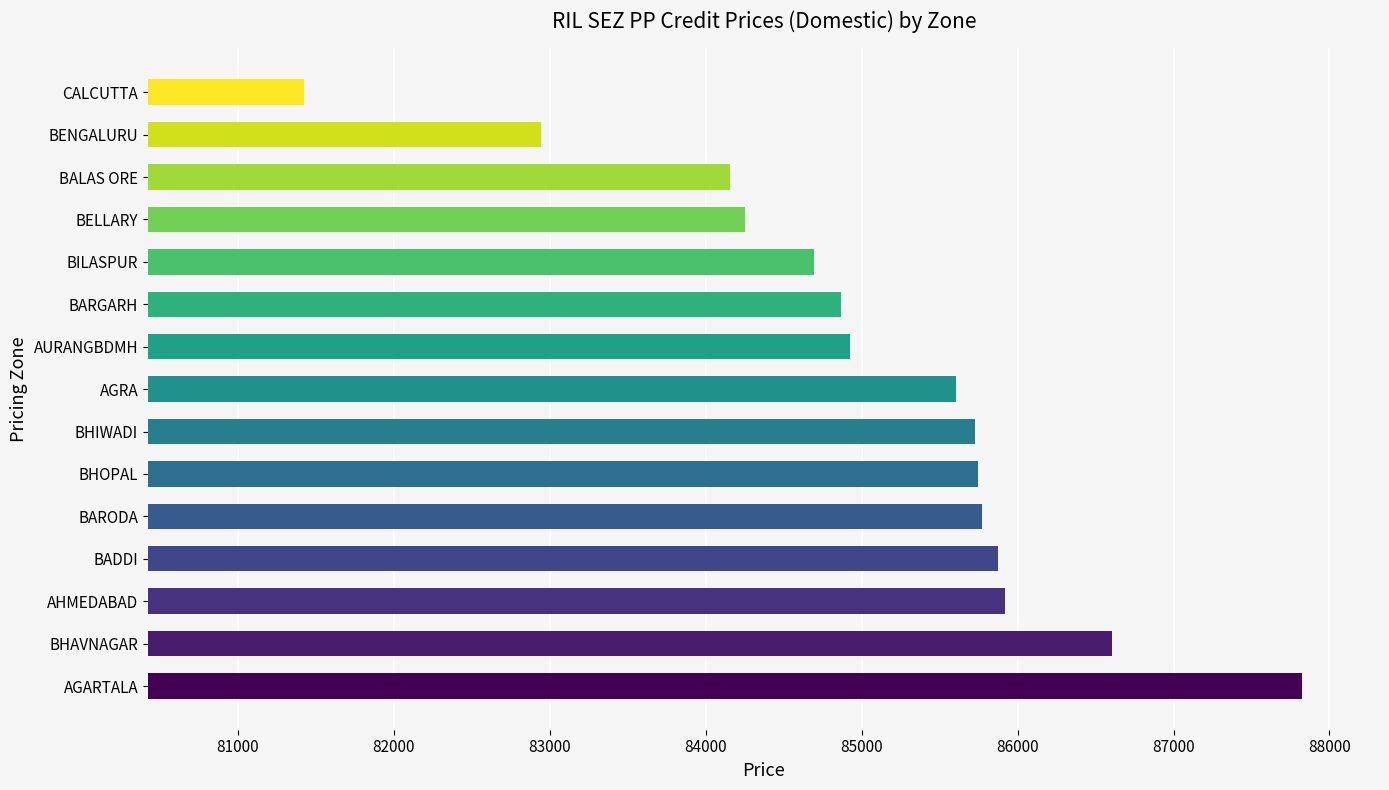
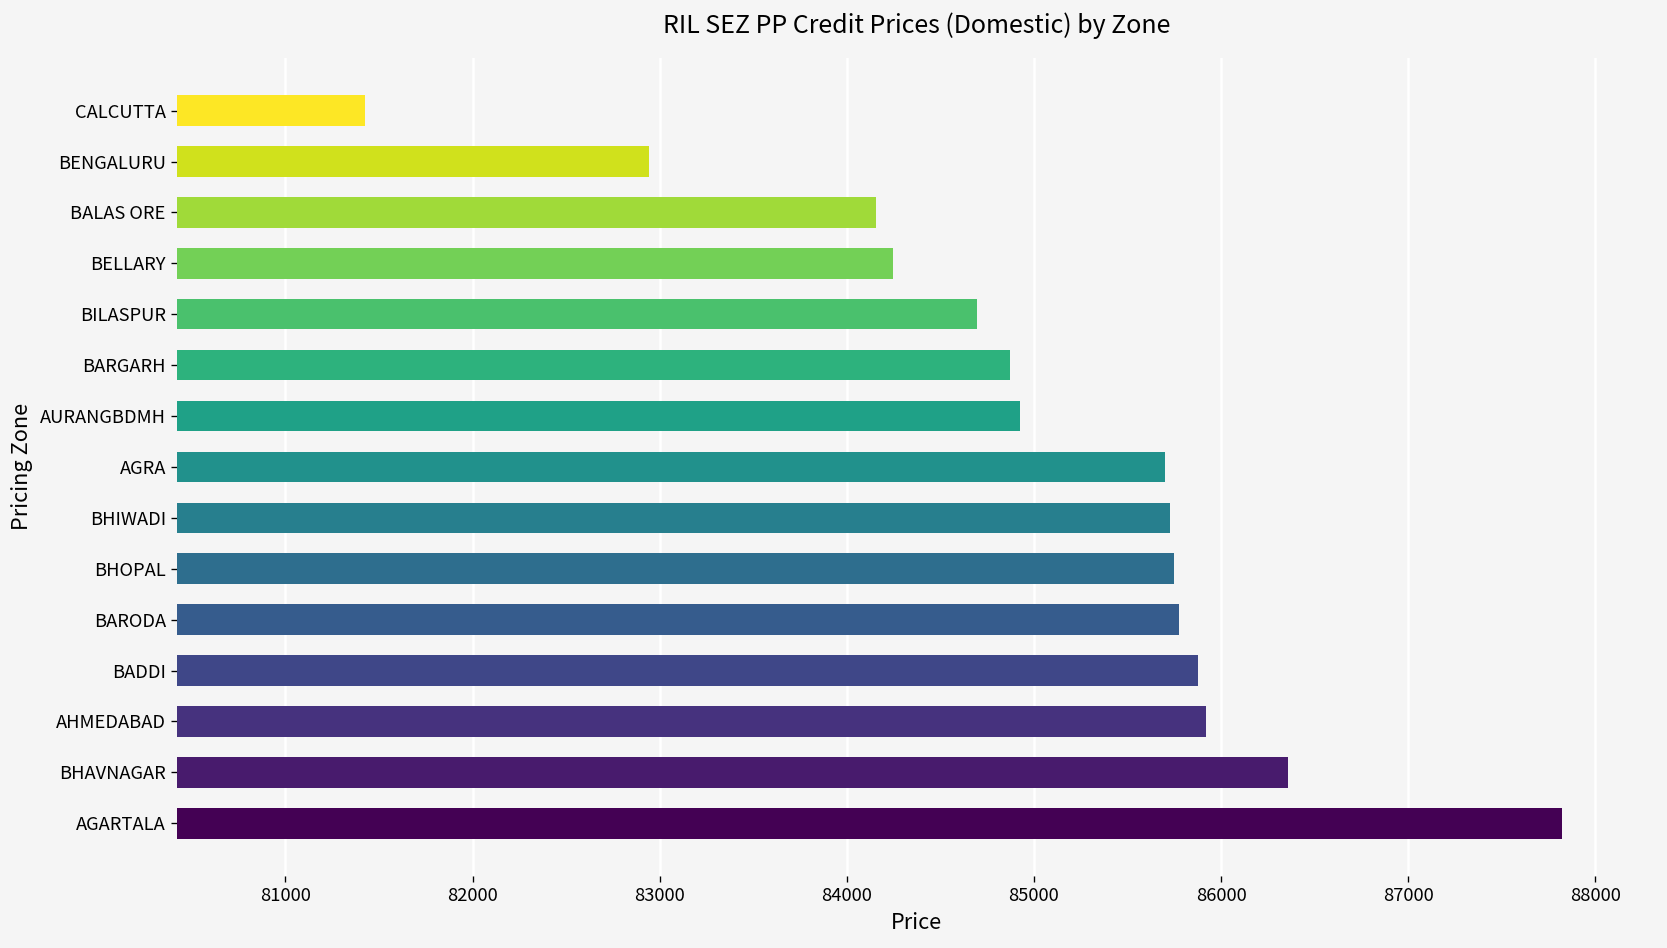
AGRA: 85600 -> 85700
BHAVNAGAR: 86600 -> 86360
